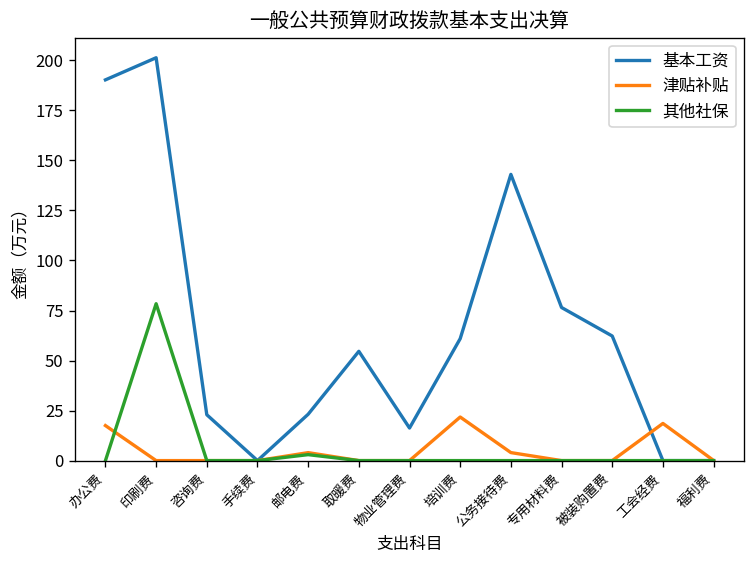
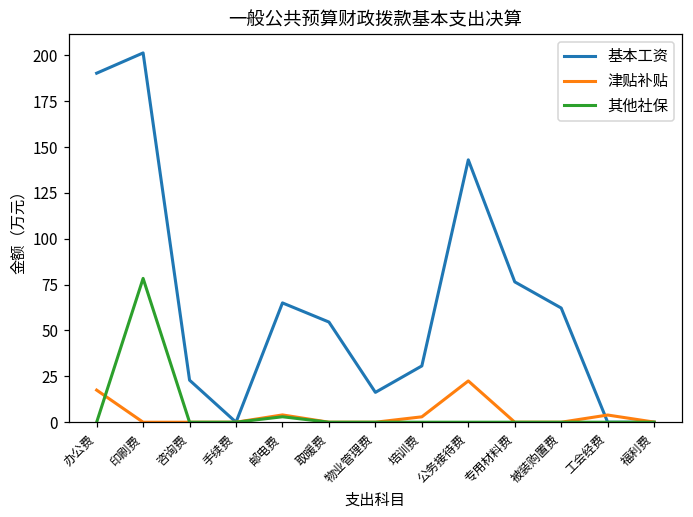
基本工资, 邮电费: 23 -> 65
基本工资, 培训费: 61 -> 31
津贴补贴, 培训费: 22 -> 3
津贴补贴, 公务接待费: 4 -> 23
津贴补贴, 工会经费: 19 -> 4
